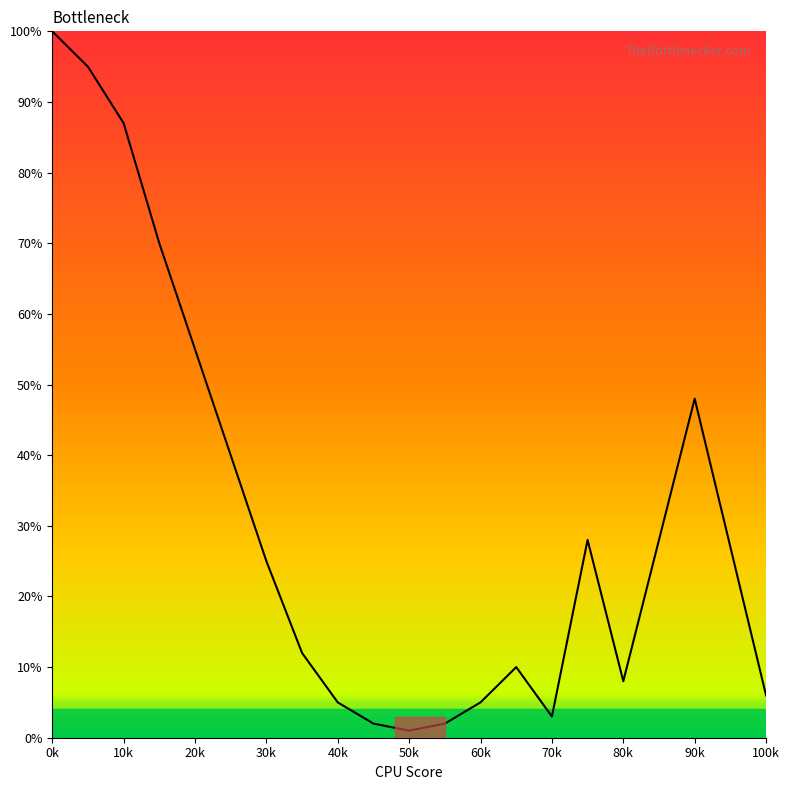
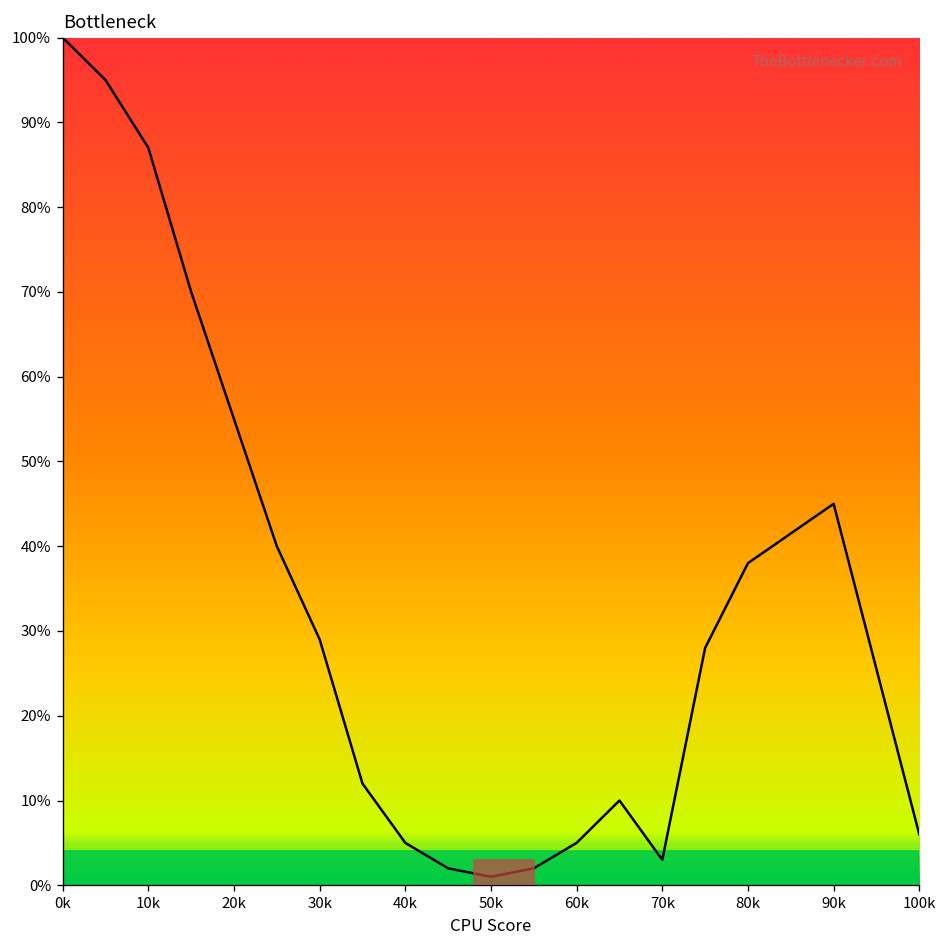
30k: 25% -> 29%
80k: 8% -> 38%
90k: 48% -> 45%
